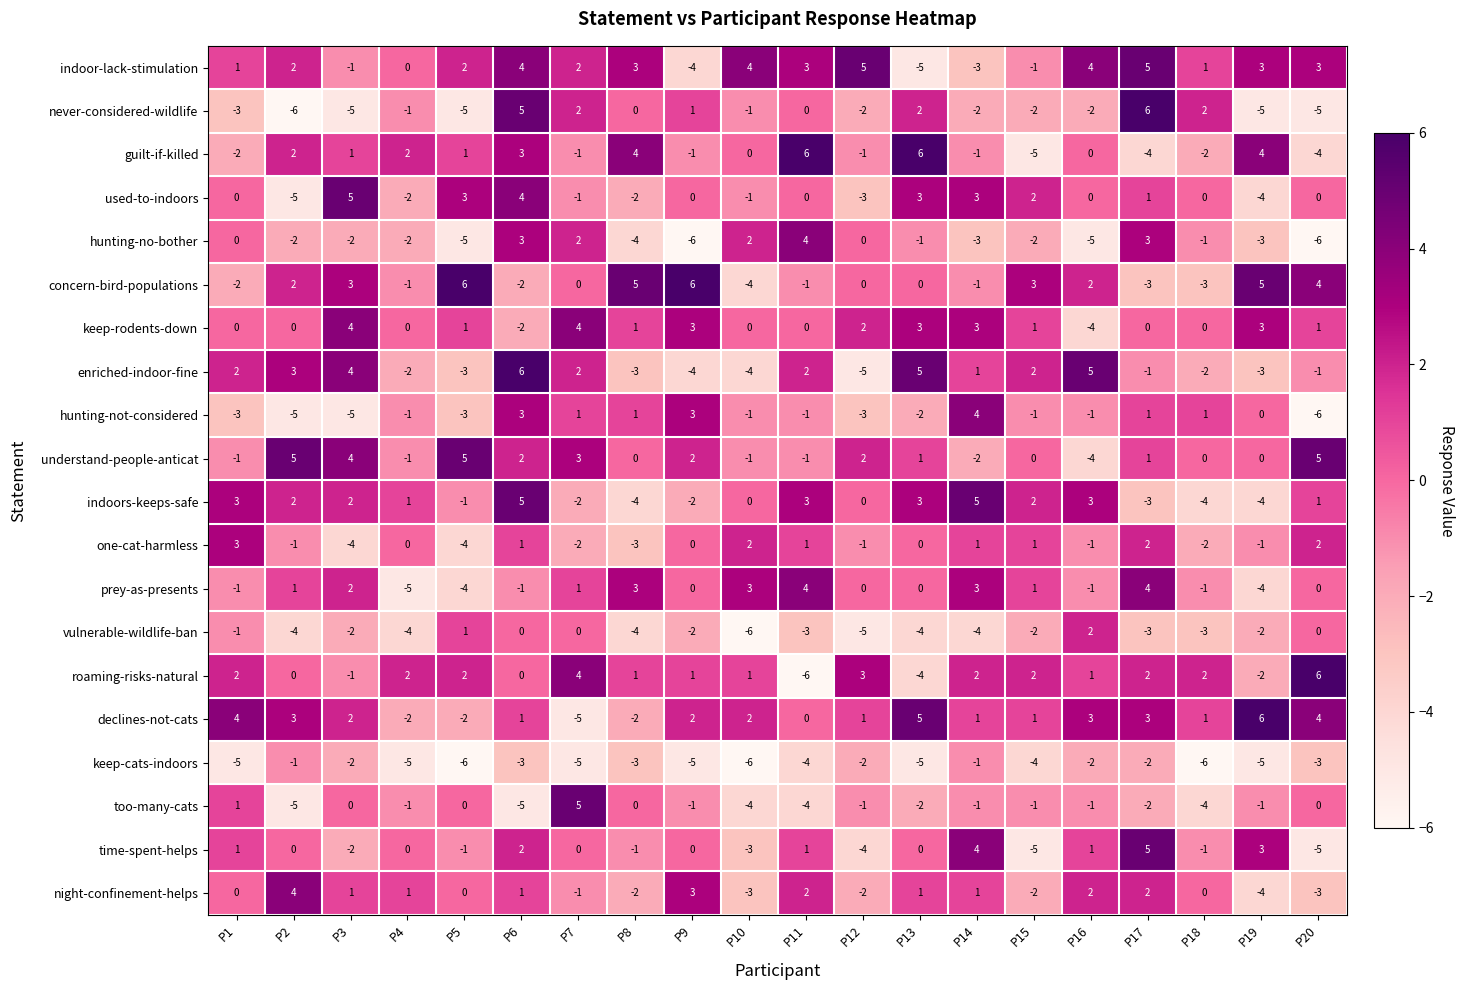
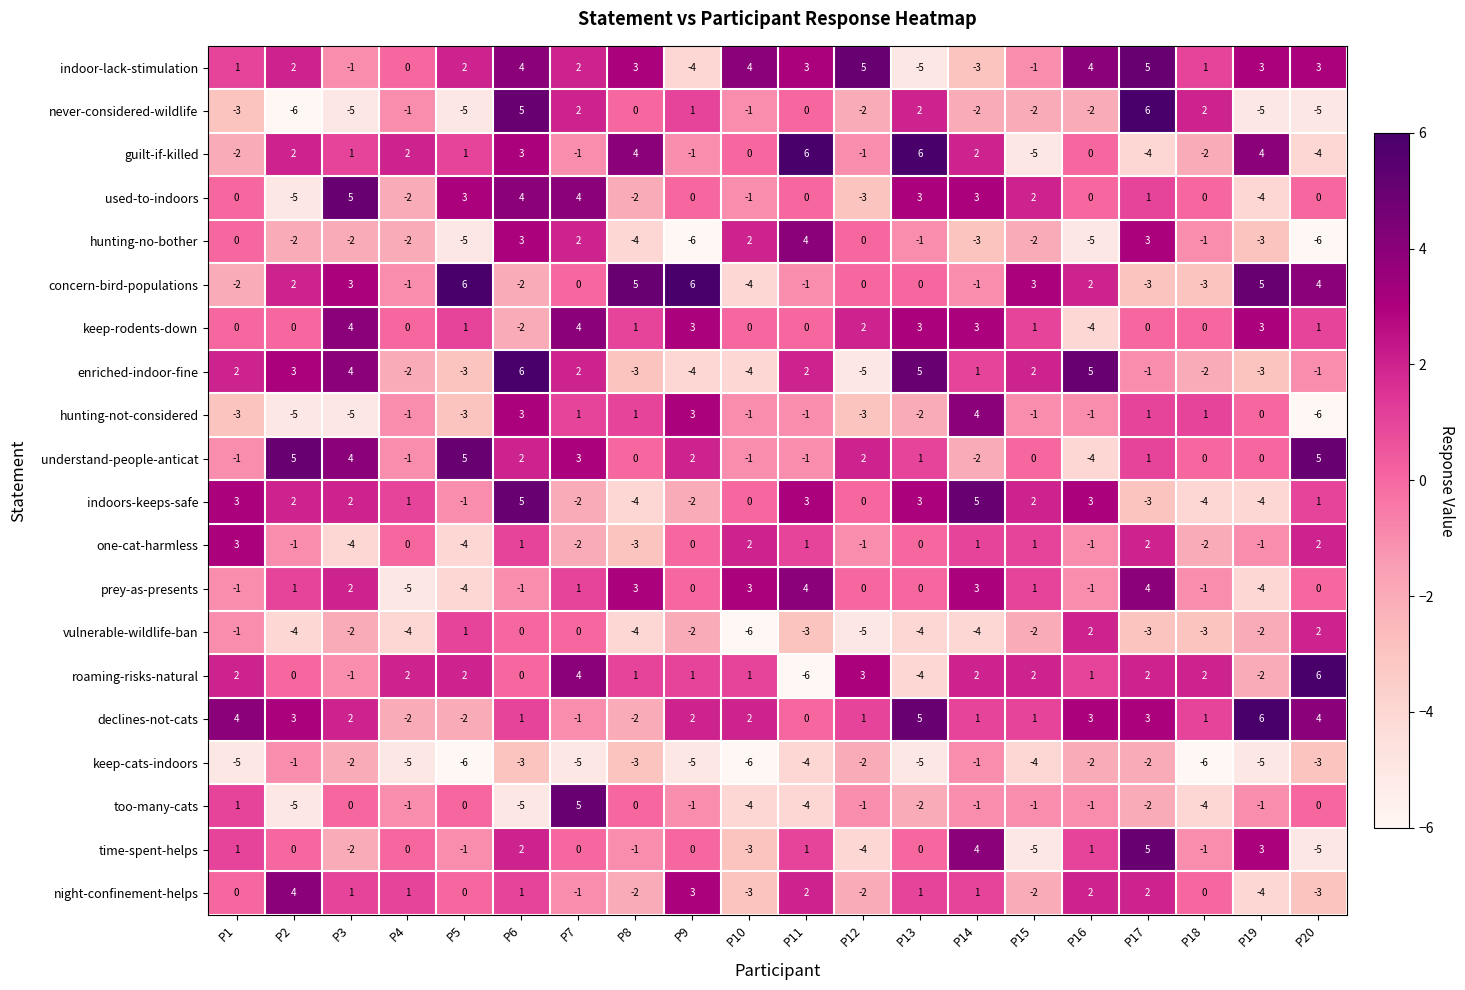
guilt-if-killed, P14: -1 -> 2
used-to-indoors, P7: -1 -> 4
vulnerable-wildlife-ban, P20: 0 -> 2
declines-not-cats, P7: -5 -> -1
